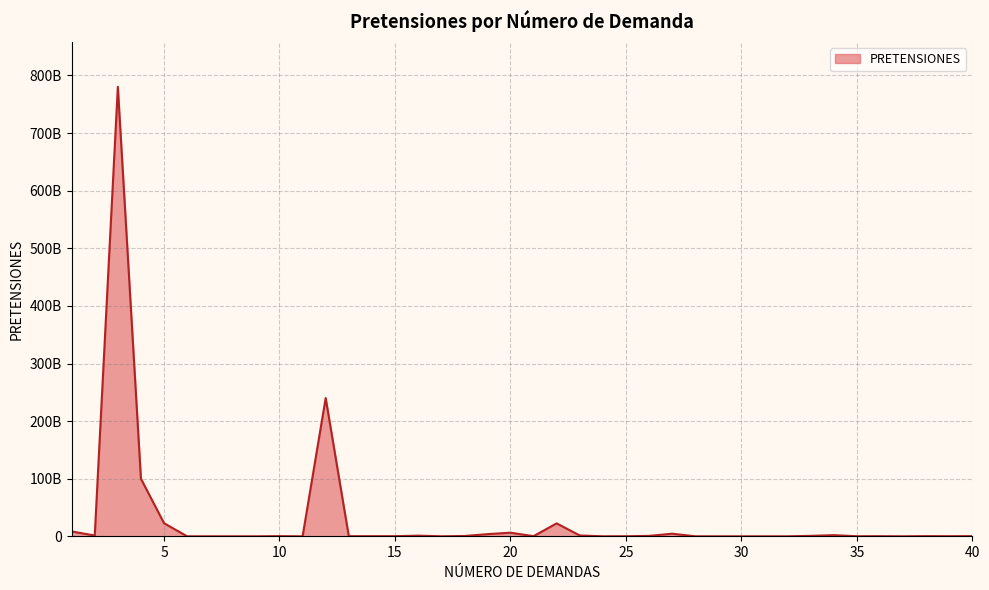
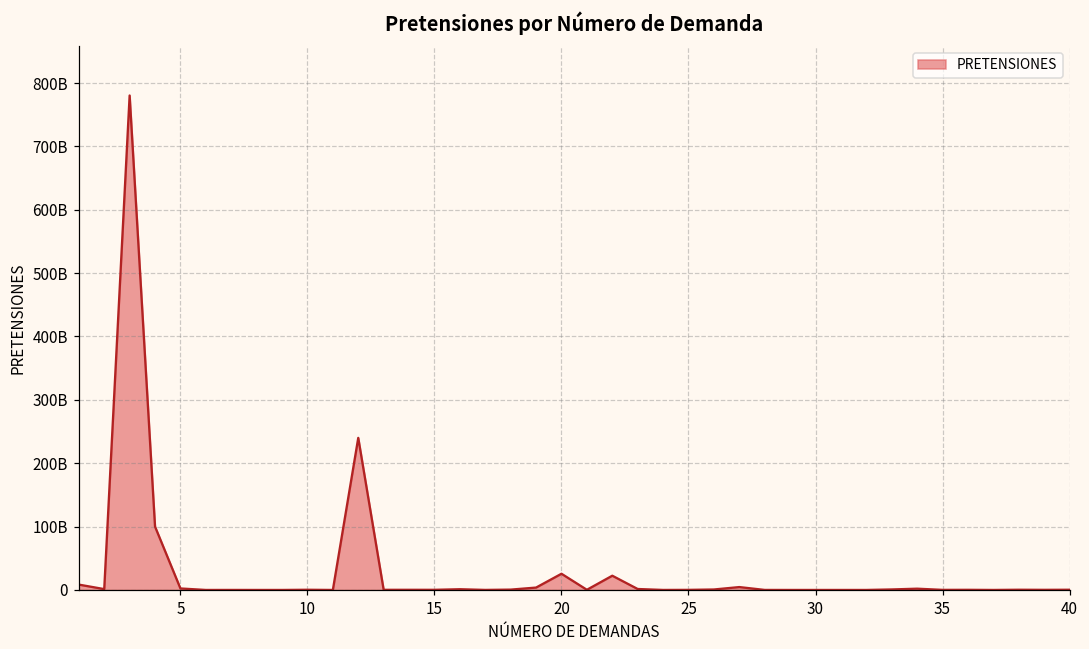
5: 20000000000 -> 0
20: 10000000000 -> 30000000000
